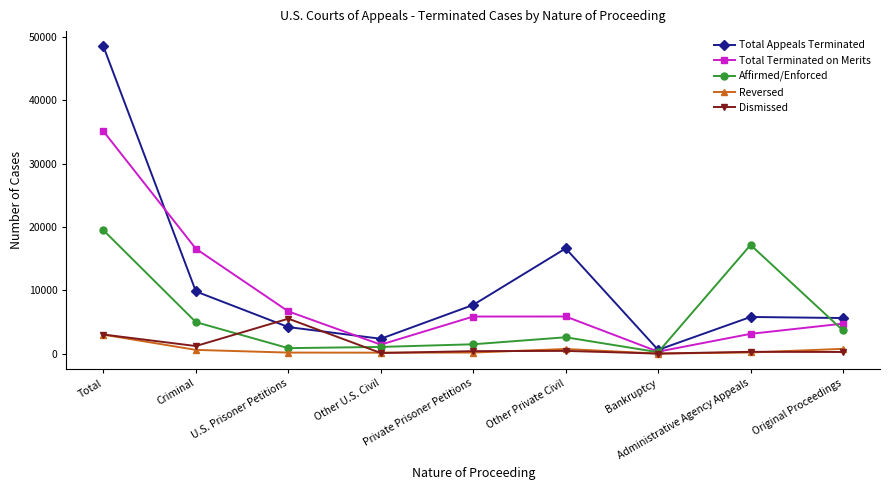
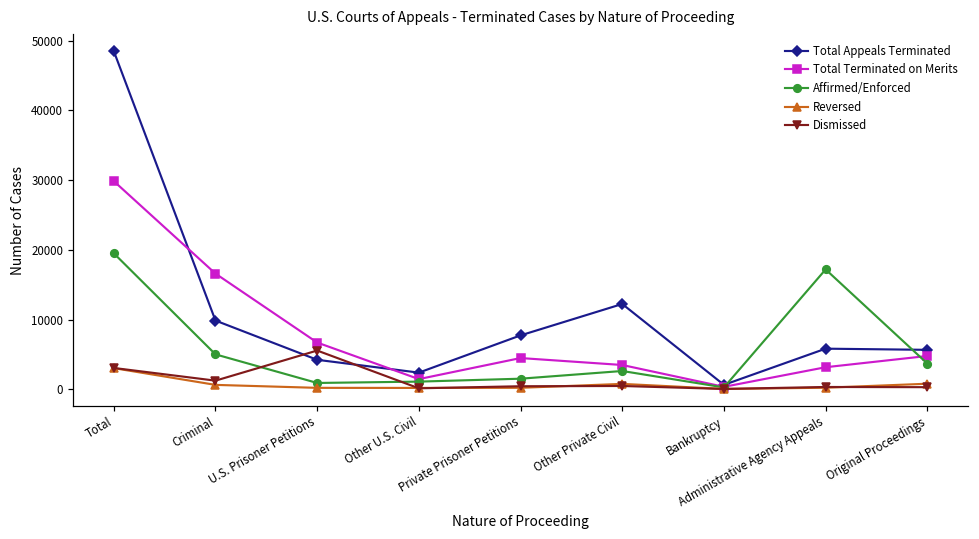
Total Terminated on Merits, Total: 35000 -> 30000
Total Terminated on Merits, Private Prisoner Petitions: 6000 -> 4000
Total Appeals Terminated, Other Private Civil: 17000 -> 12000
Total Terminated on Merits, Other Private Civil: 6000 -> 3000
